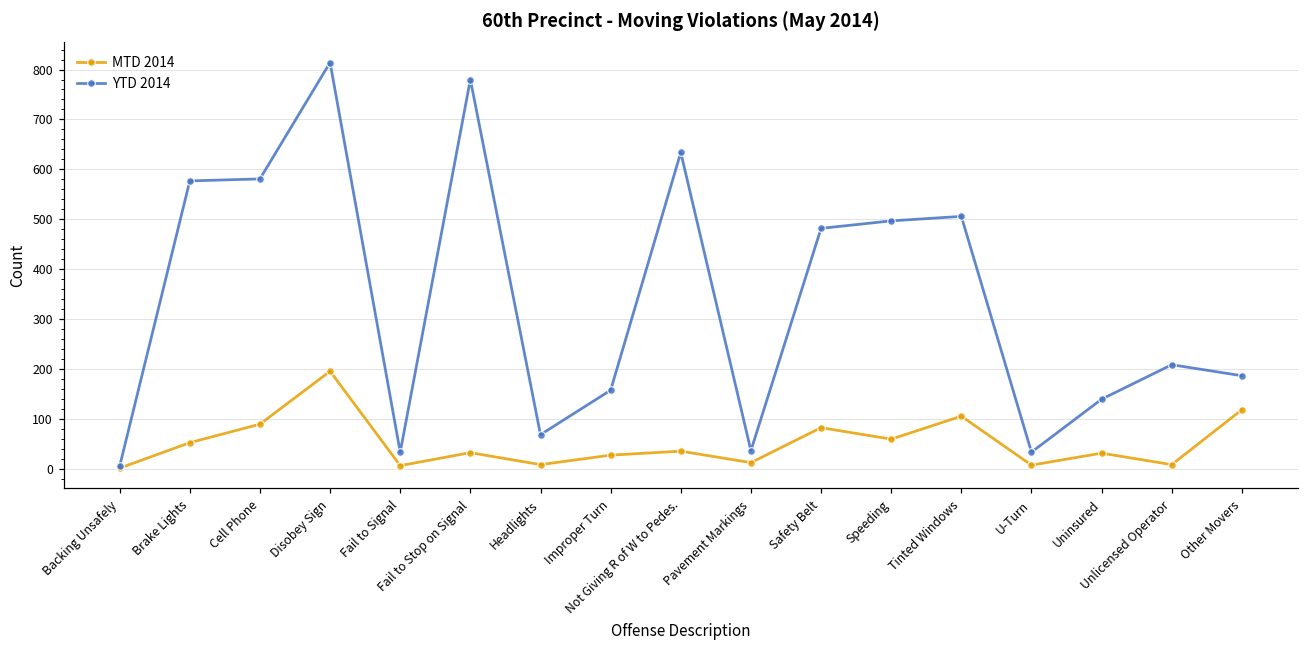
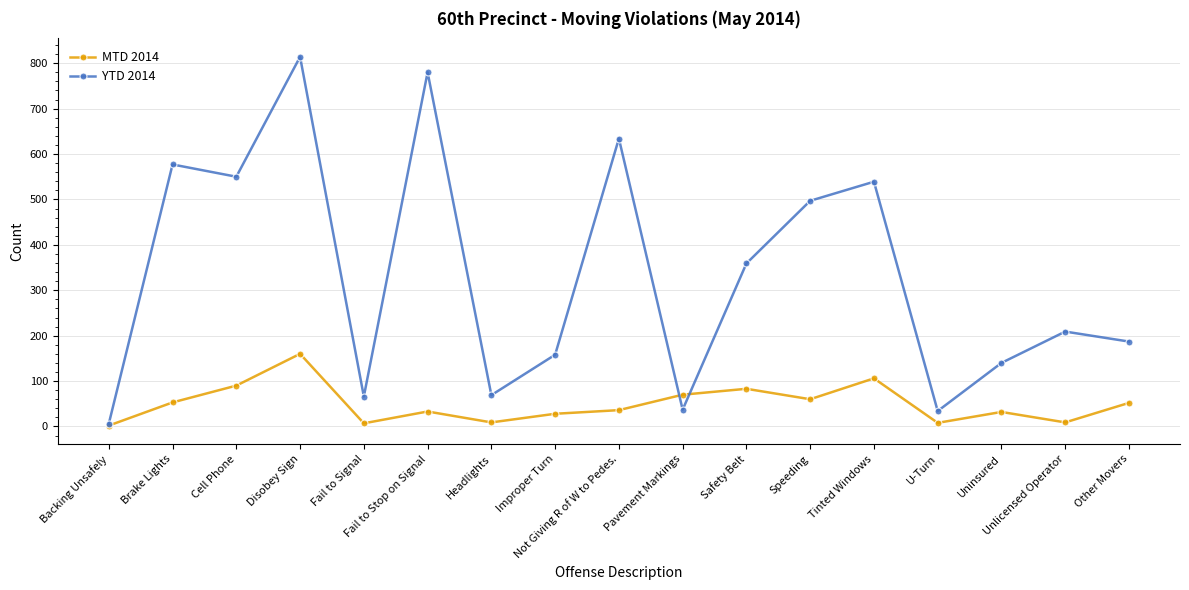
YTD 2014, Cell Phone: 580 -> 550
MTD 2014, Disobey Sign: 200 -> 160
YTD 2014, Fail to Signal: 30 -> 70
MTD 2014, Pavement Markings: 10 -> 70
YTD 2014, Safety Belt: 480 -> 360
YTD 2014, Tinted Windows: 510 -> 540
MTD 2014, Other Movers: 120 -> 50
